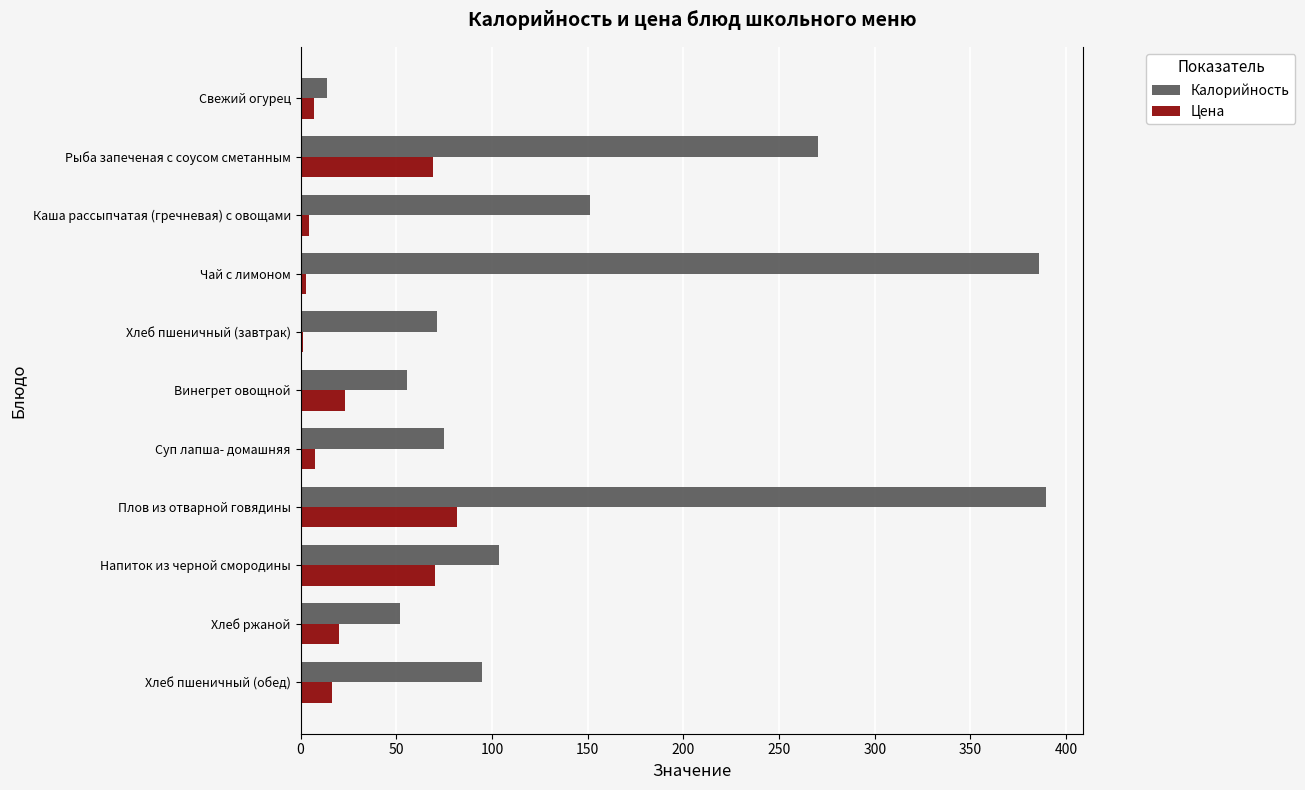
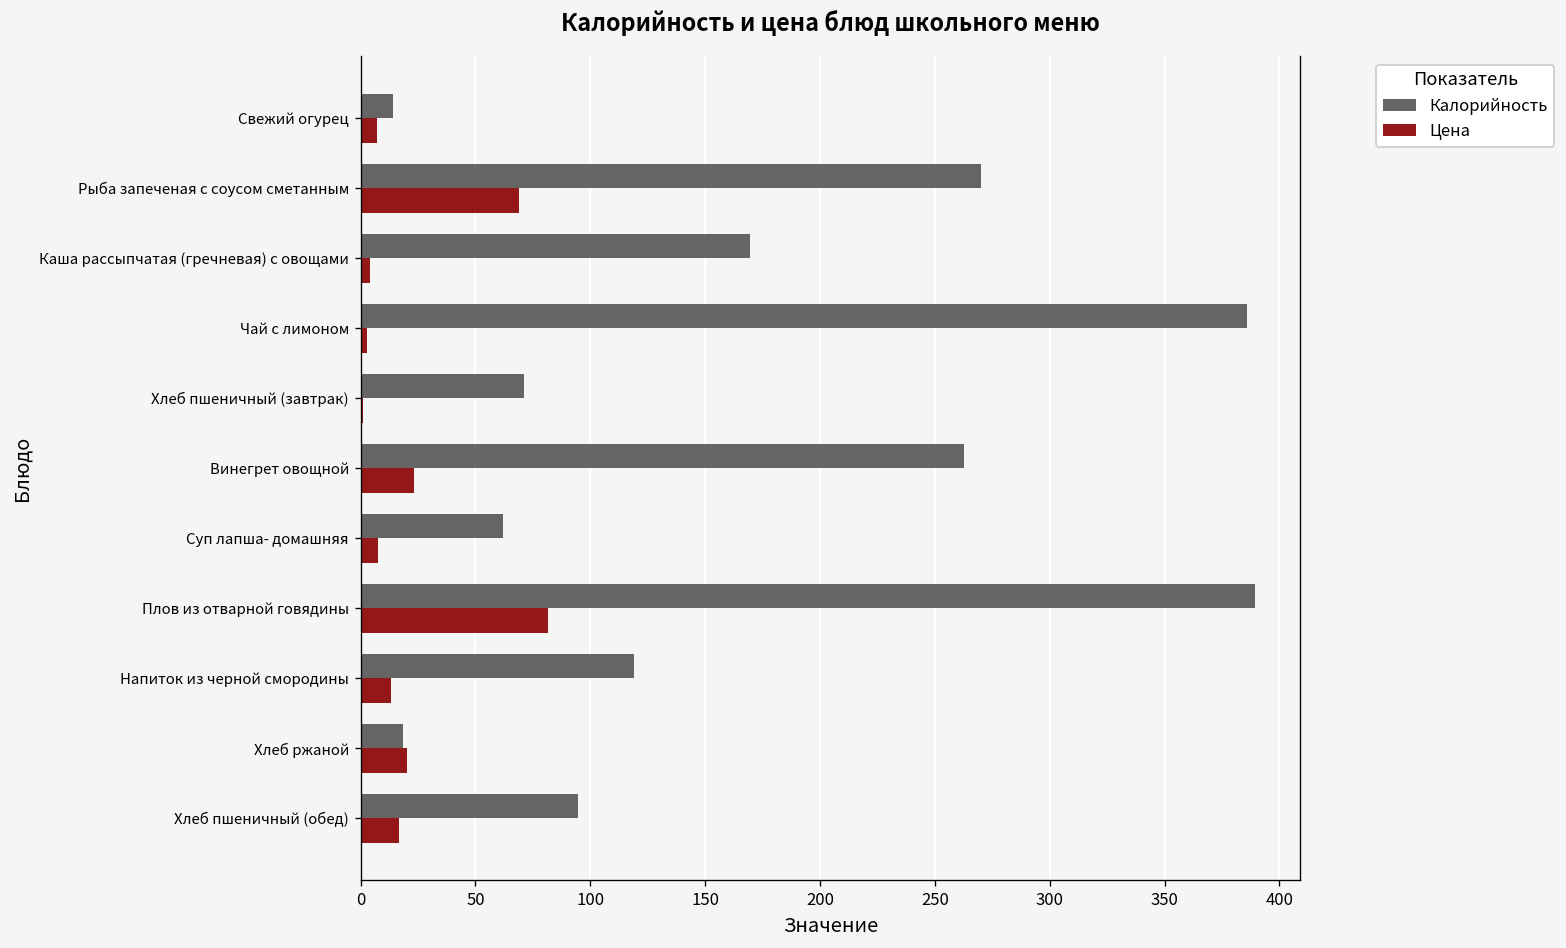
Калорийность, Каша рассыпчатая (гречневая) с овощами: 151 -> 169
Калорийность, Винегрет овощной: 56 -> 263
Калорийность, Суп лапша- домашняя: 75 -> 62
Калорийность, Напиток из черной смородины: 104 -> 119
Цена, Напиток из черной смородины: 70 -> 13
Калорийность, Хлеб ржаной: 52 -> 19
